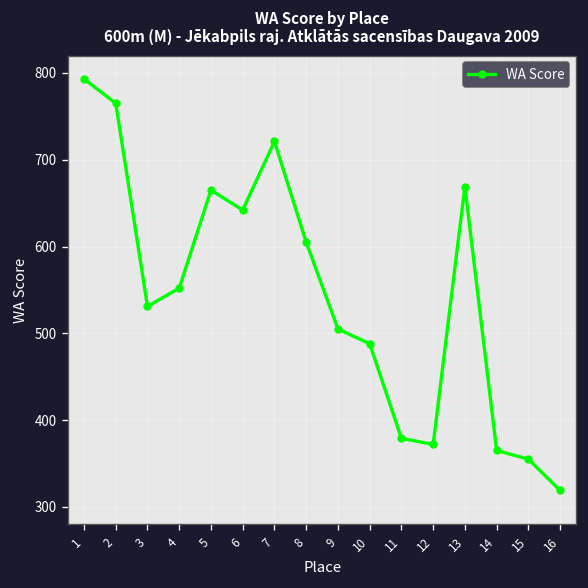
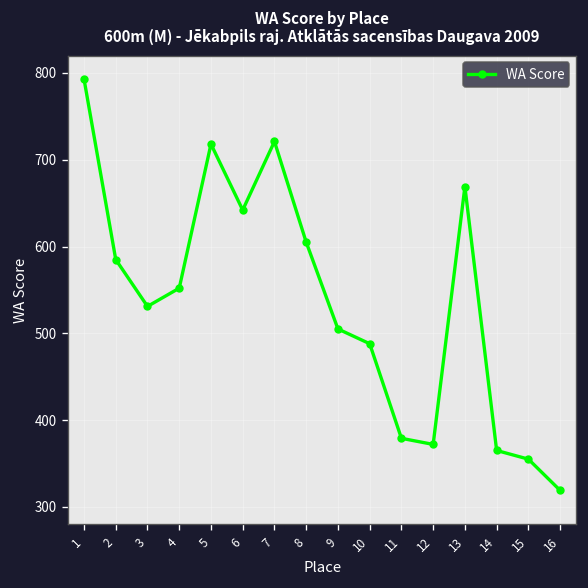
2: 770 -> 590
5: 670 -> 720
